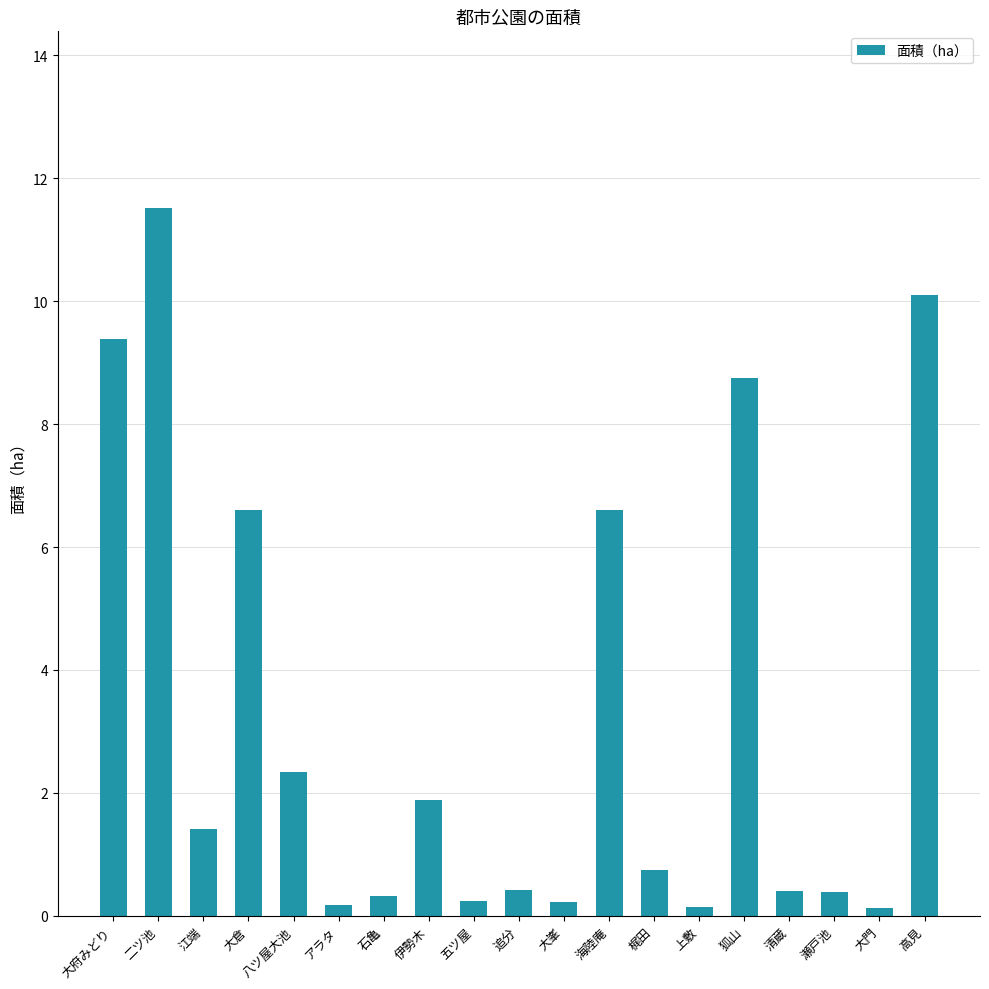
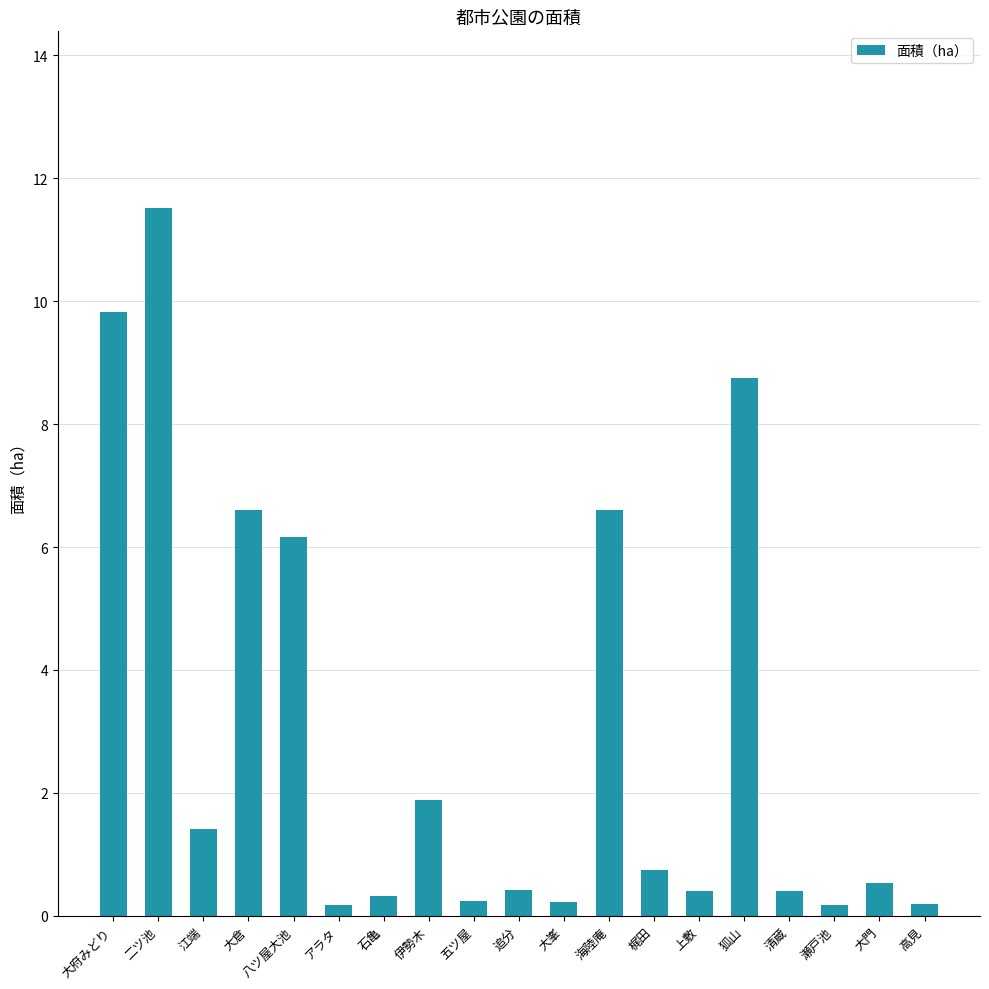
大府みどり: 9.4 -> 9.8
八ツ屋大池: 2.3 -> 6.2
上敷: 0.1 -> 0.4
瀬戸池: 0.4 -> 0.2
大門: 0.1 -> 0.5
高見: 10.1 -> 0.2
